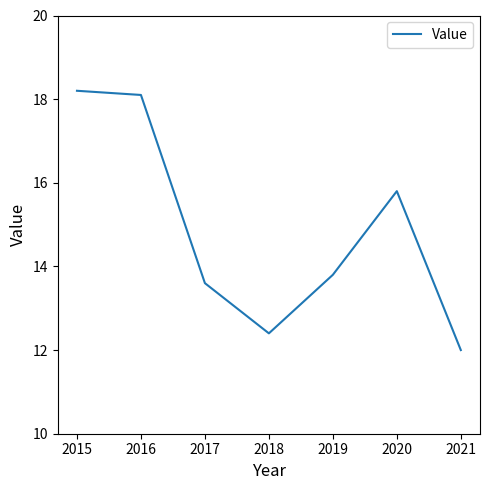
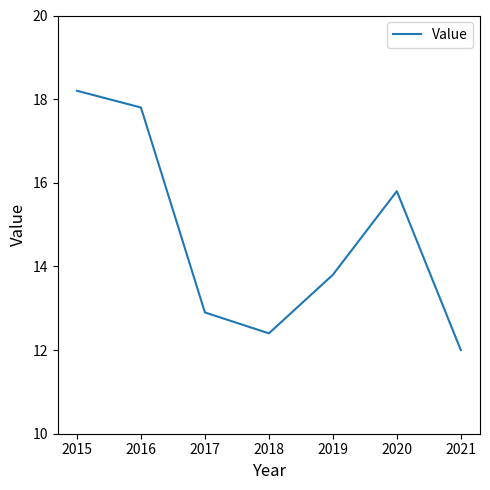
2016: 18.1 -> 17.8
2017: 13.6 -> 12.9
